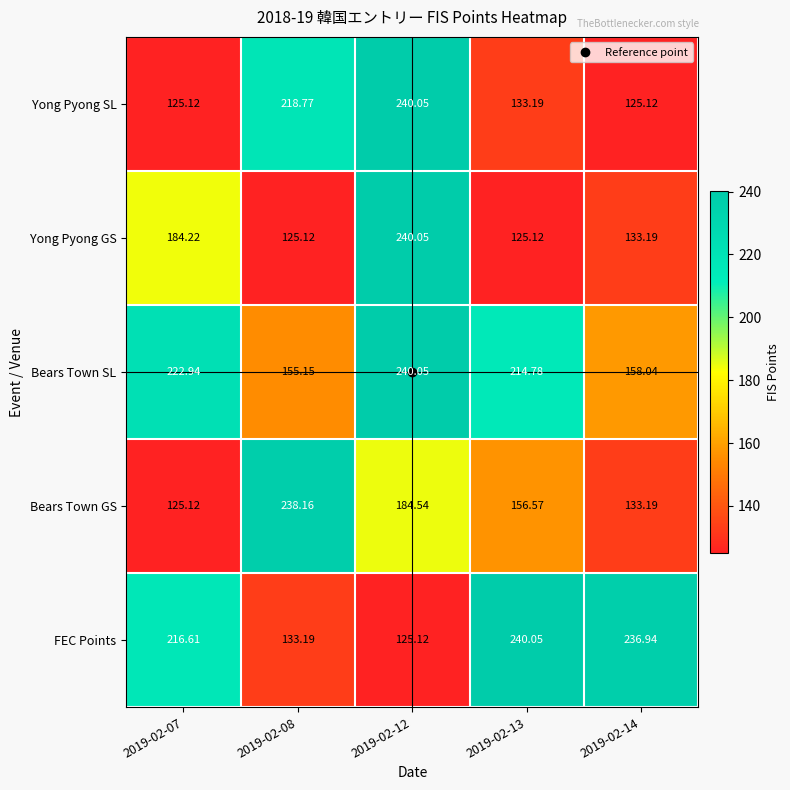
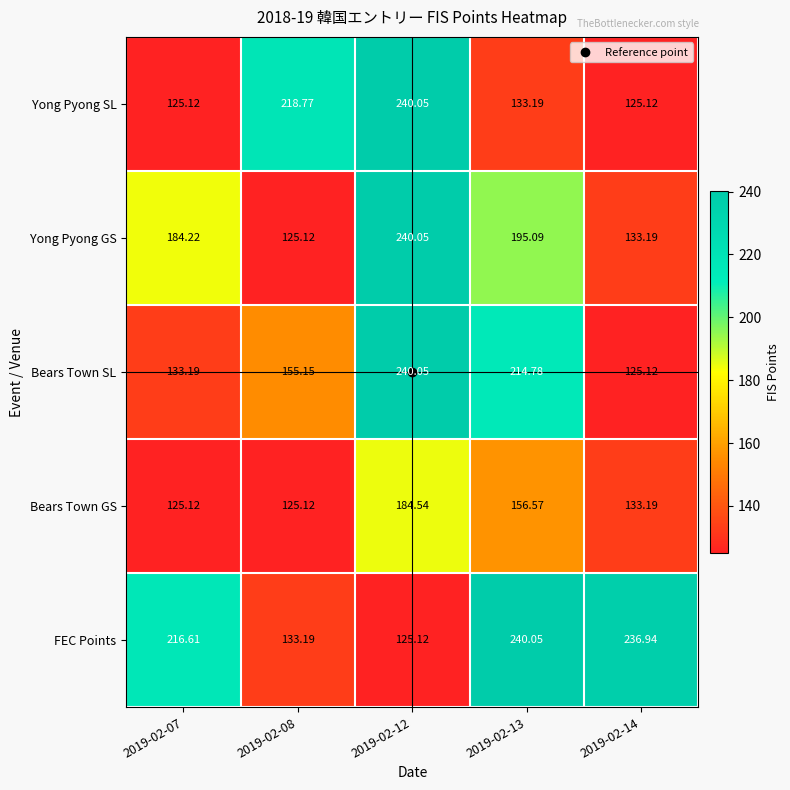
Yong Pyong GS, 2019-02-13: 125.12 -> 195.09
Bears Town SL, 2019-02-07: 222.94 -> 133.19
Bears Town SL, 2019-02-14: 158.04 -> 125.12
Bears Town GS, 2019-02-08: 238.16 -> 125.12
